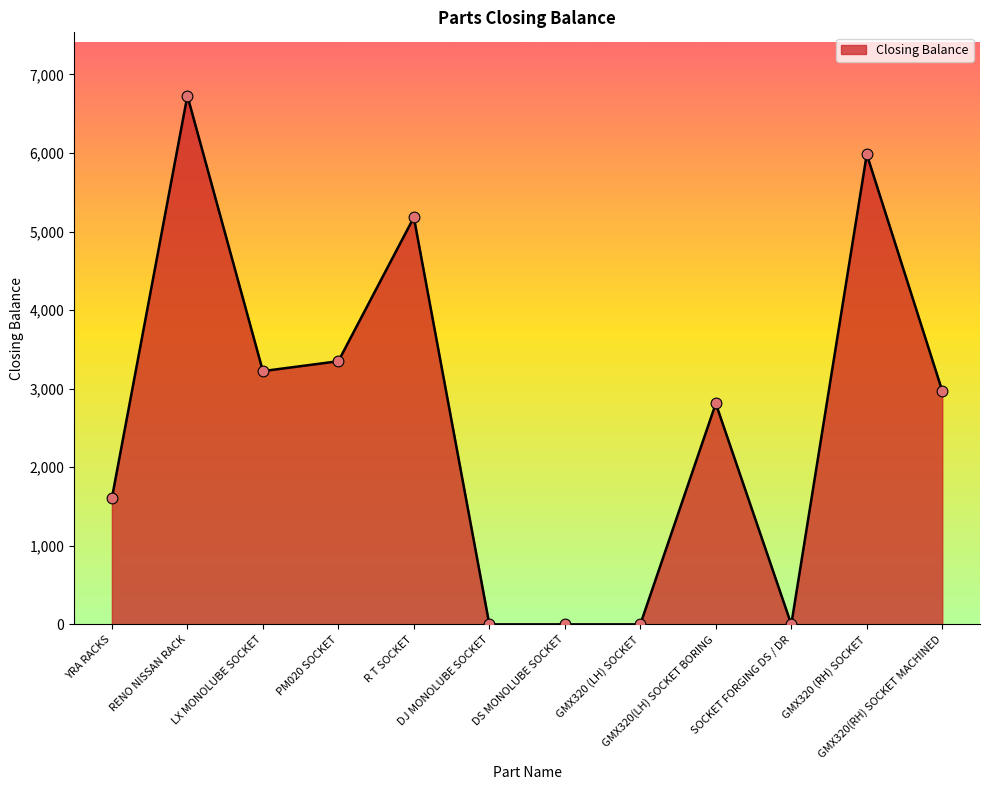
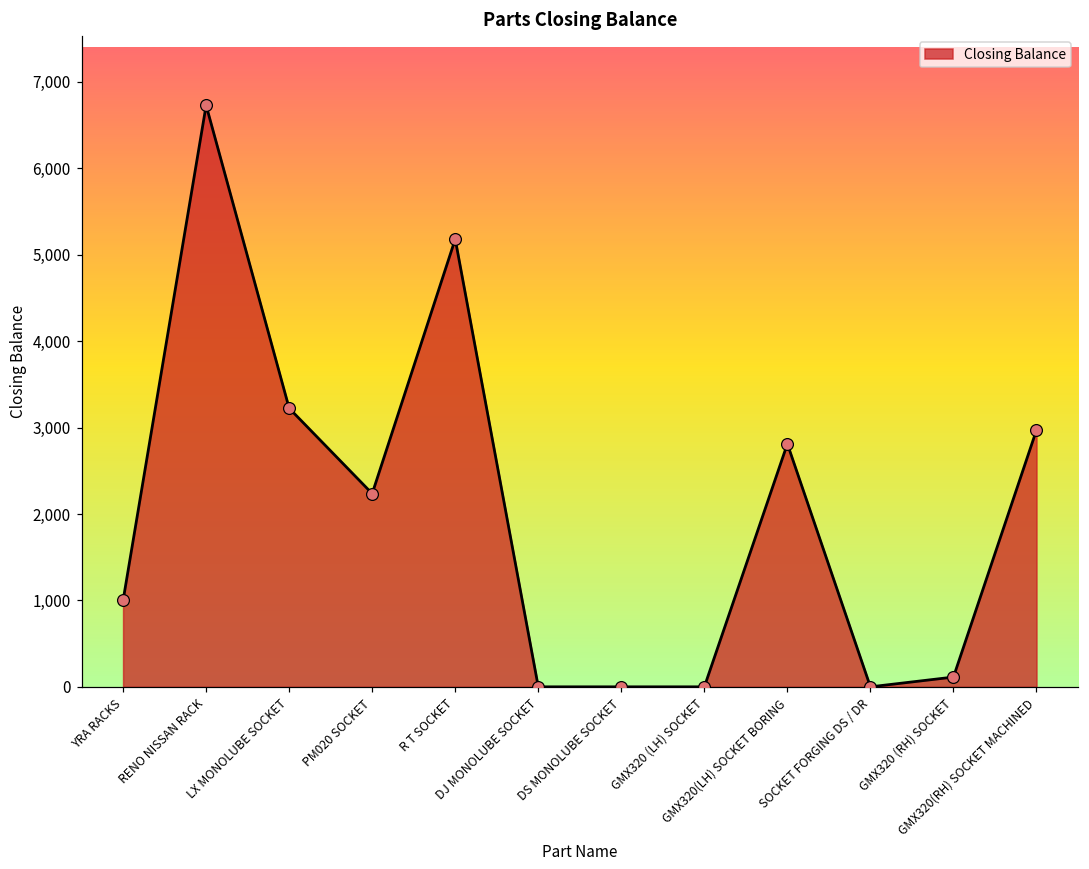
YRA RACKS: 1,600 -> 1,000
PM020 SOCKET: 3,400 -> 2,200
GMX320 (RH) SOCKET: 6,000 -> 100
